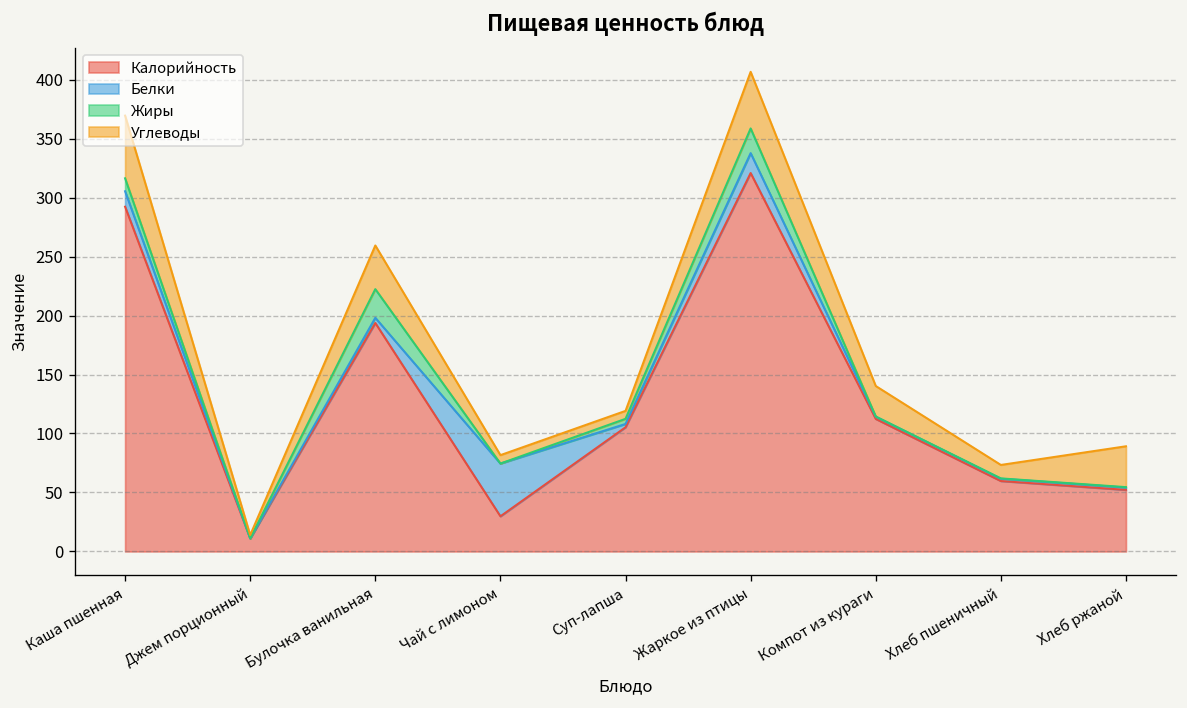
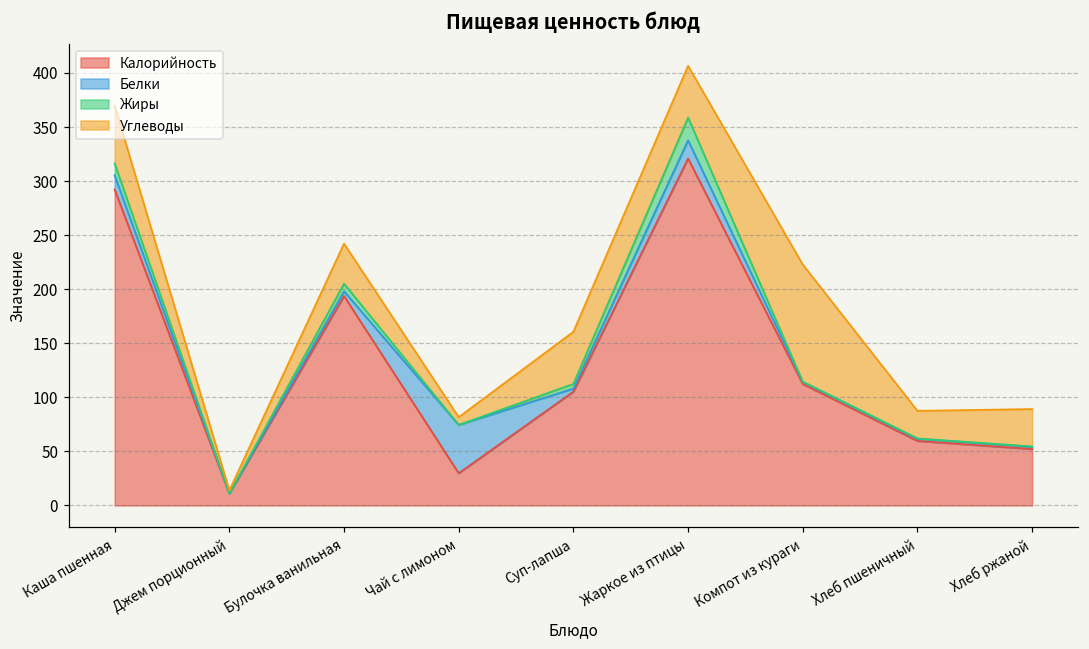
Жиры, Булочка ванильная: 20 -> 10
Углеводы, Суп-лапша: 10 -> 50
Углеводы, Компот из кураги: 30 -> 110
Углеводы, Хлеб пшеничный: 10 -> 30
